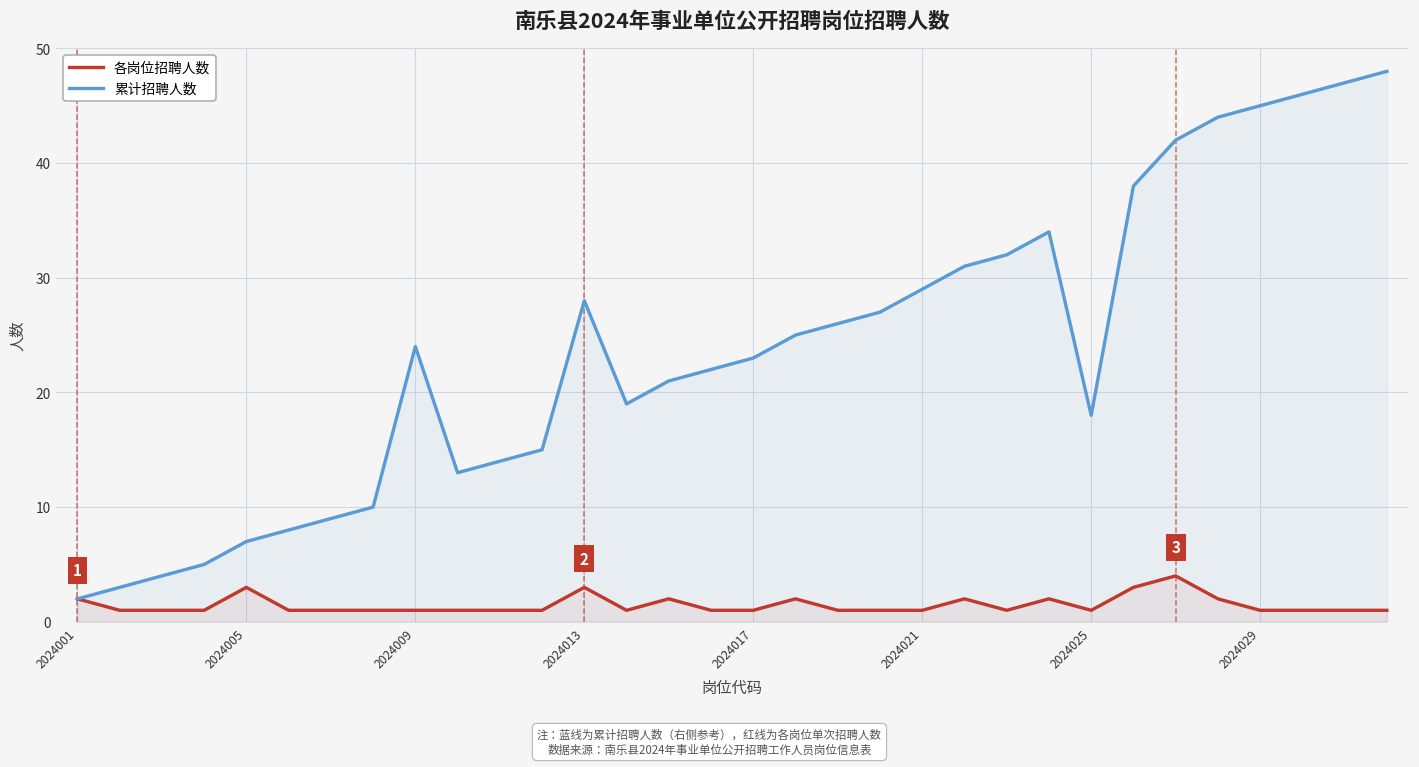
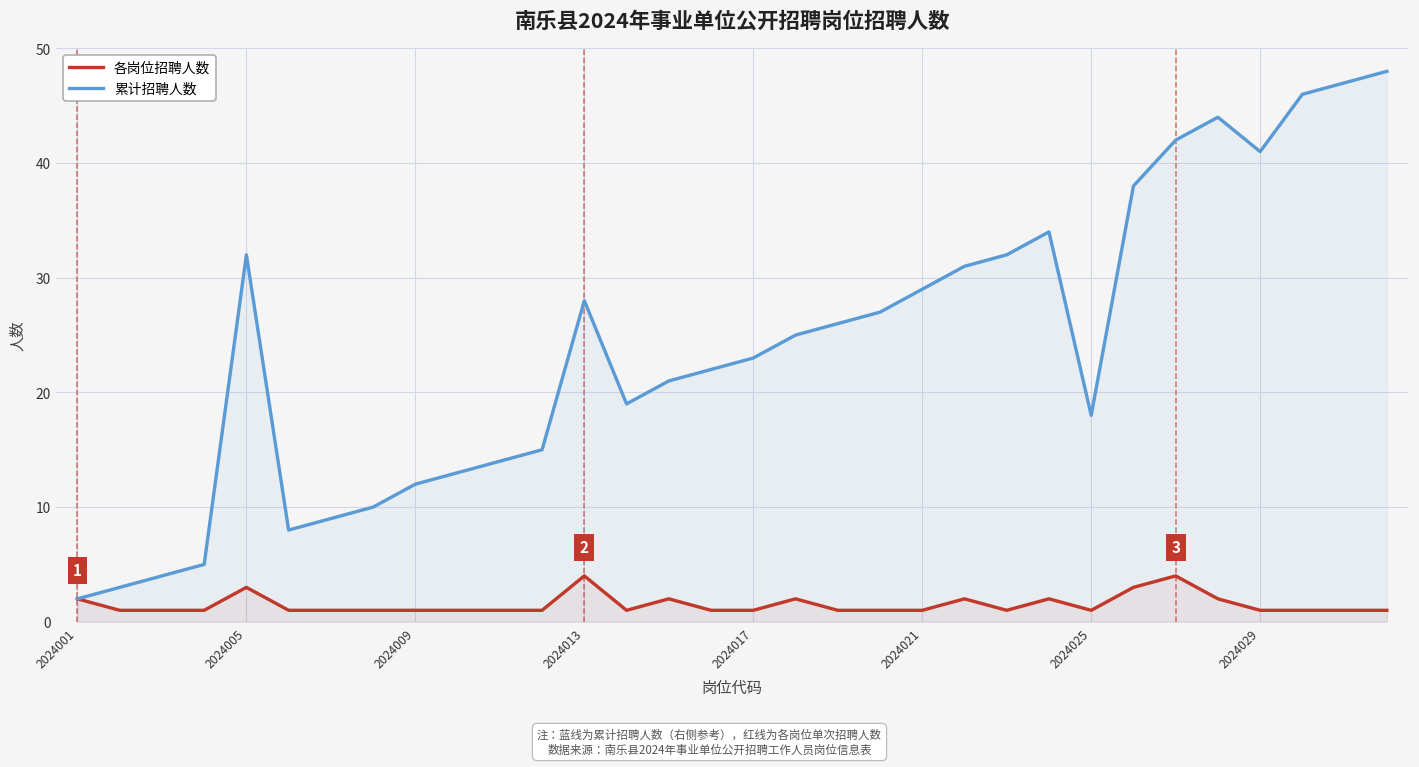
累计招聘人数, 2024005: 7 -> 32
累计招聘人数, 2024009: 24 -> 12
各岗位招聘人数, 2024013: 3 -> 4
累计招聘人数, 2024029: 45 -> 41
